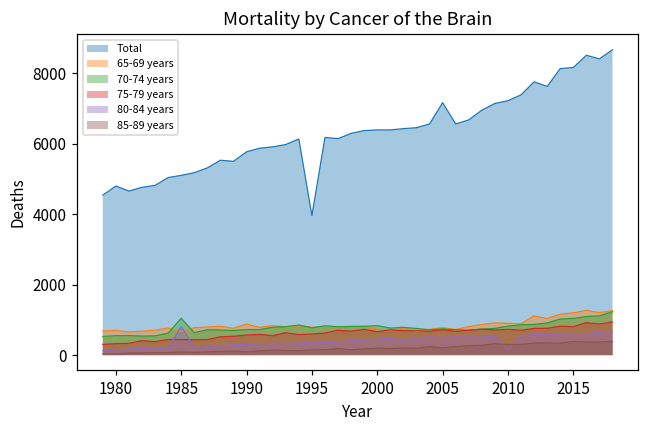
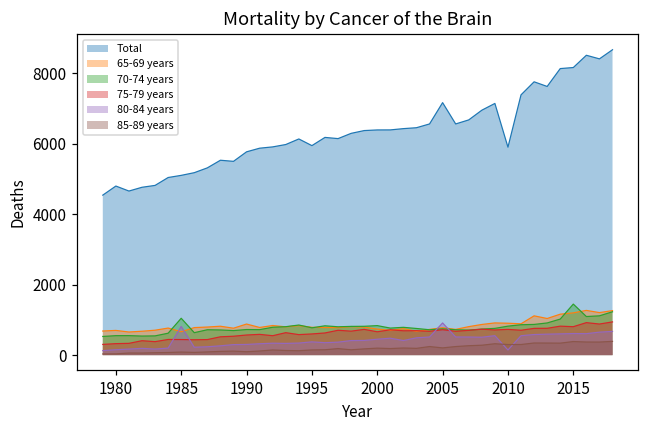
Total, 1995: 4000 -> 5900
80-84 years, 2005: 500 -> 900
Total, 2010: 7200 -> 5900
70-74 years, 2015: 1000 -> 1400
